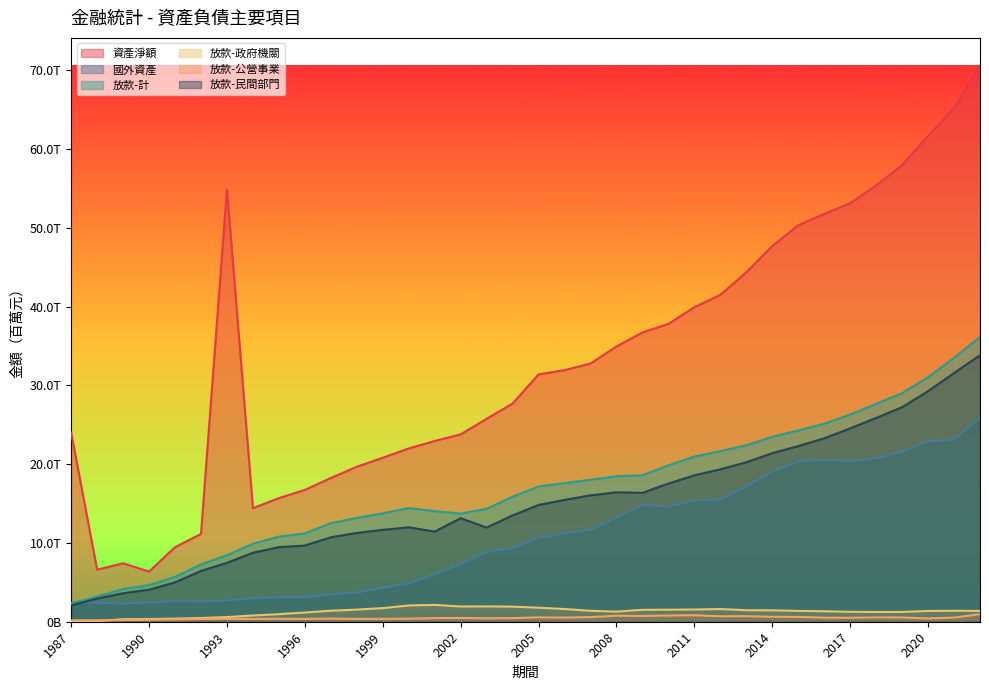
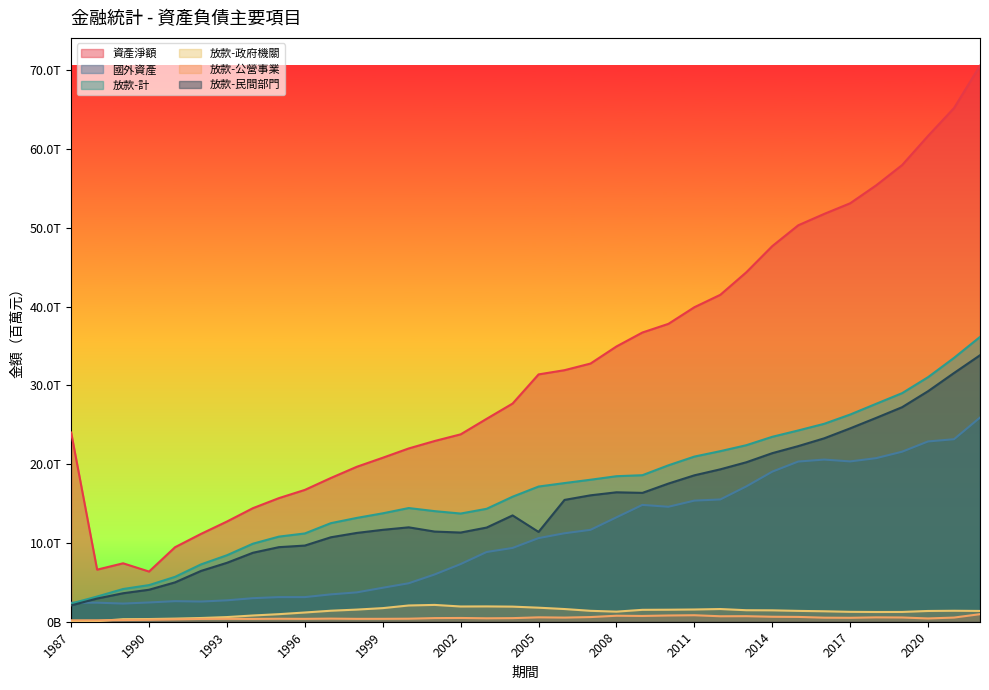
資產淨額, 1993: 55T -> 13T
放款-民間部門, 2002: 13T -> 11T
放款-民間部門, 2005: 15T -> 11T
